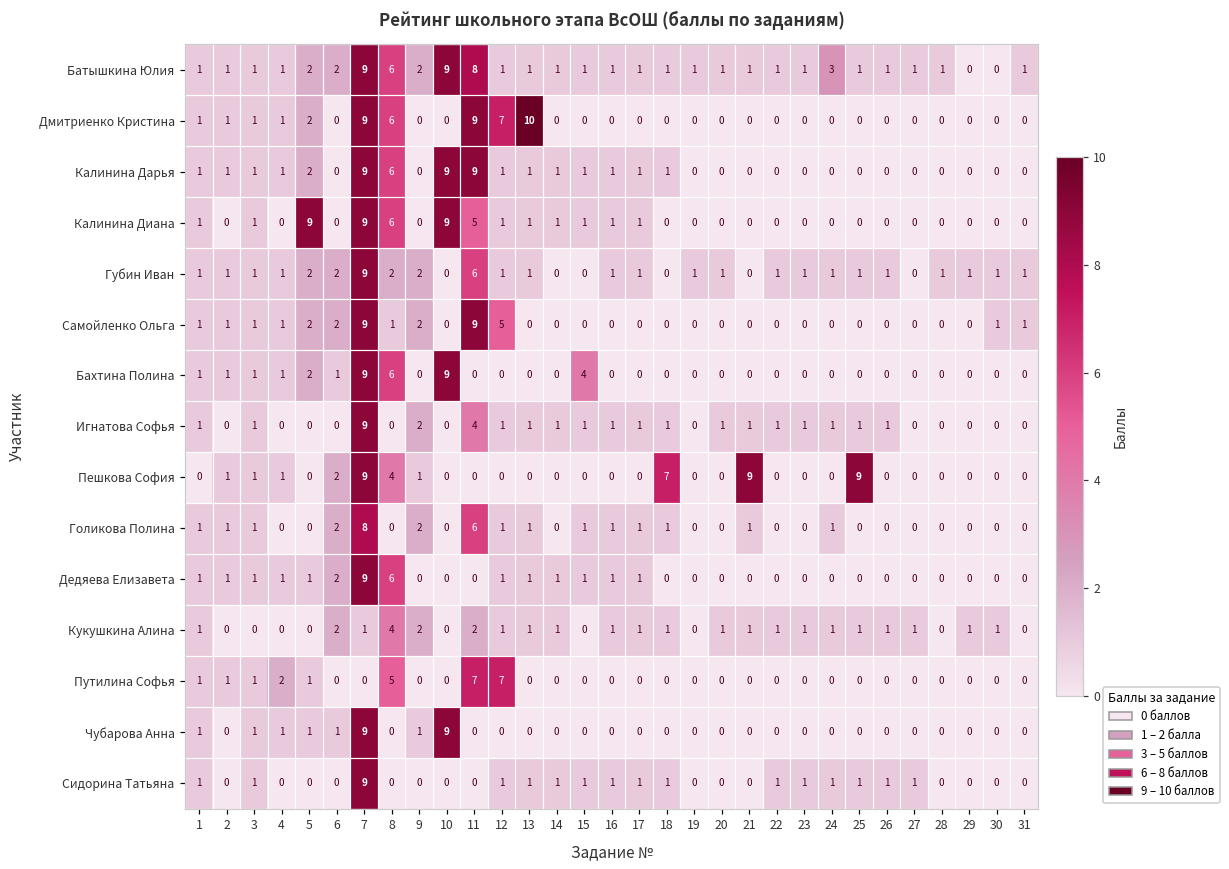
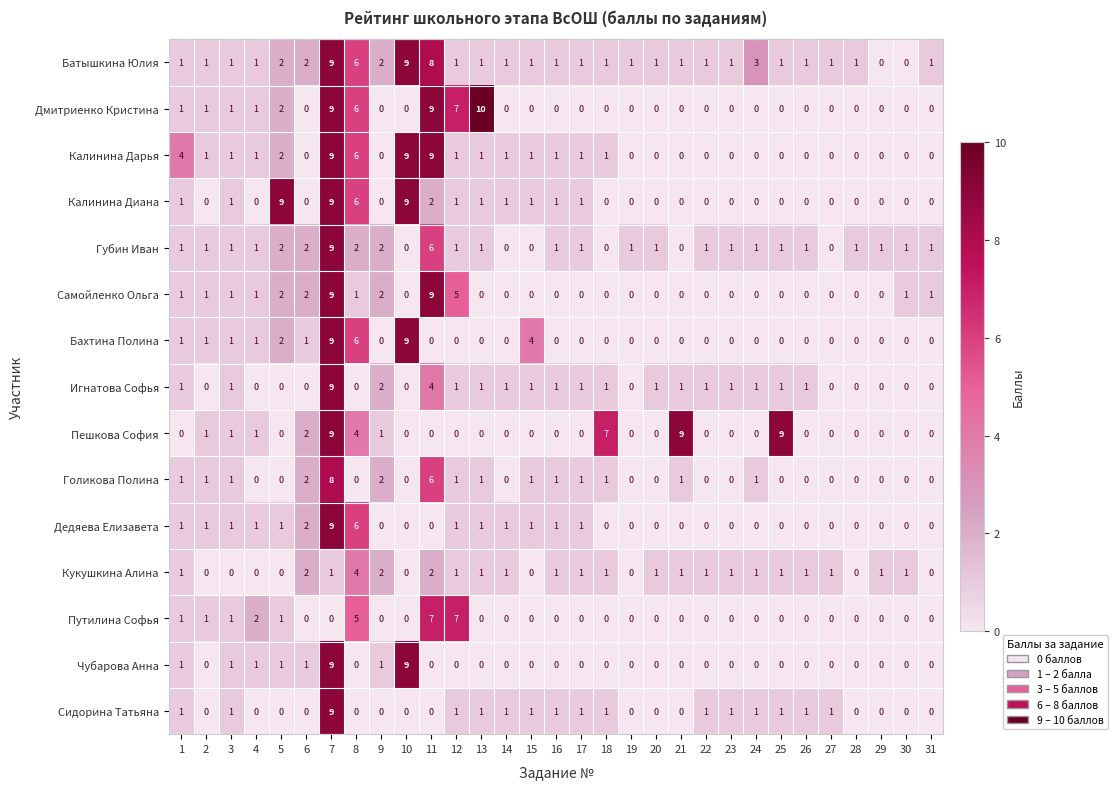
Калинина Дарья, 1: 1 -> 4
Калинина Диана, 11: 5 -> 2
